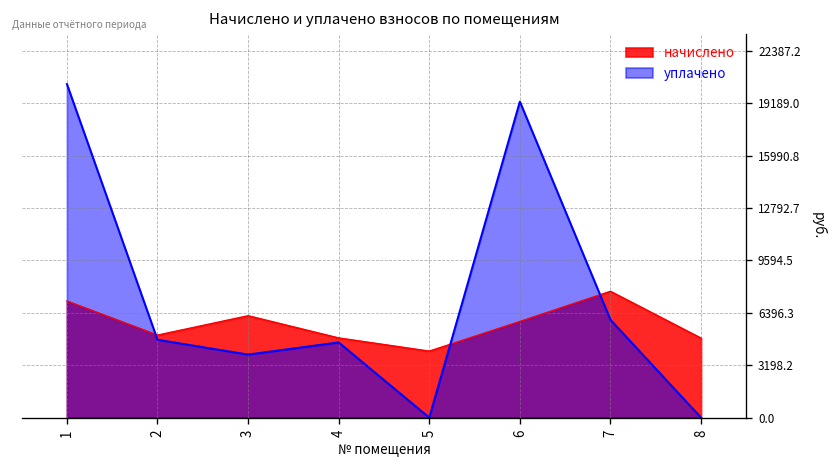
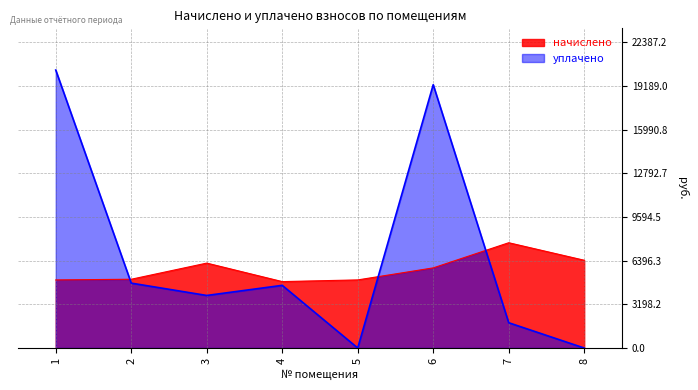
начислено, 1: 7100 -> 5000
начислено, 5: 4100 -> 5000
уплачено, 7: 6000 -> 1900
начислено, 8: 4900 -> 6400
